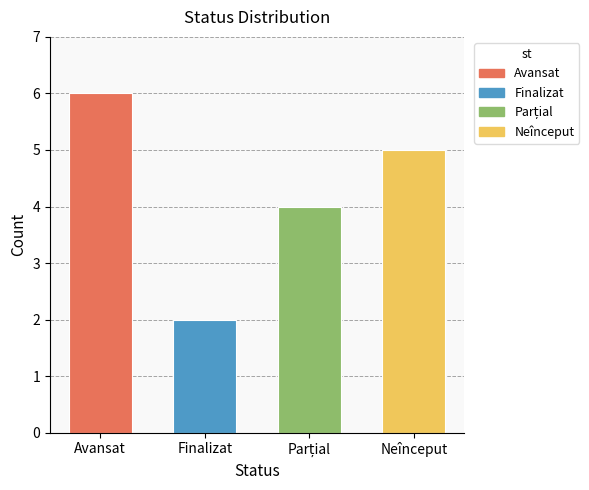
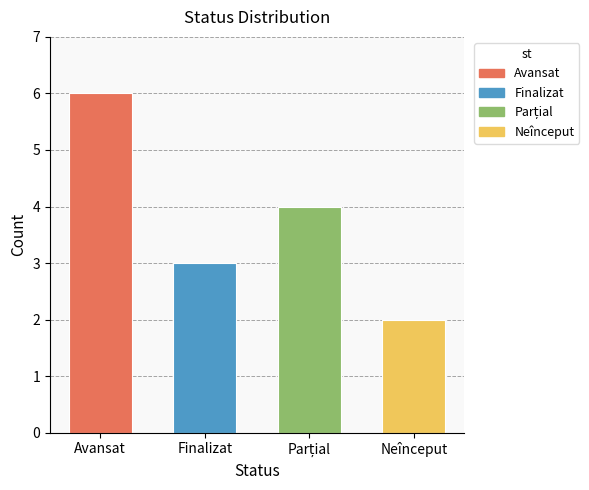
Finalizat, Finalizat: 2 -> 3
Neînceput, Neînceput: 5 -> 2
